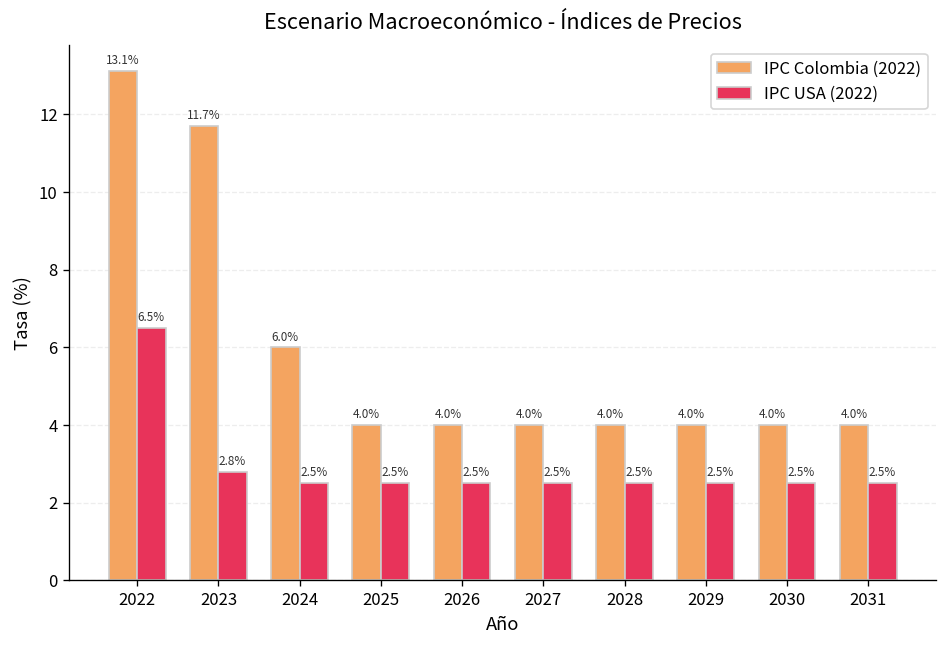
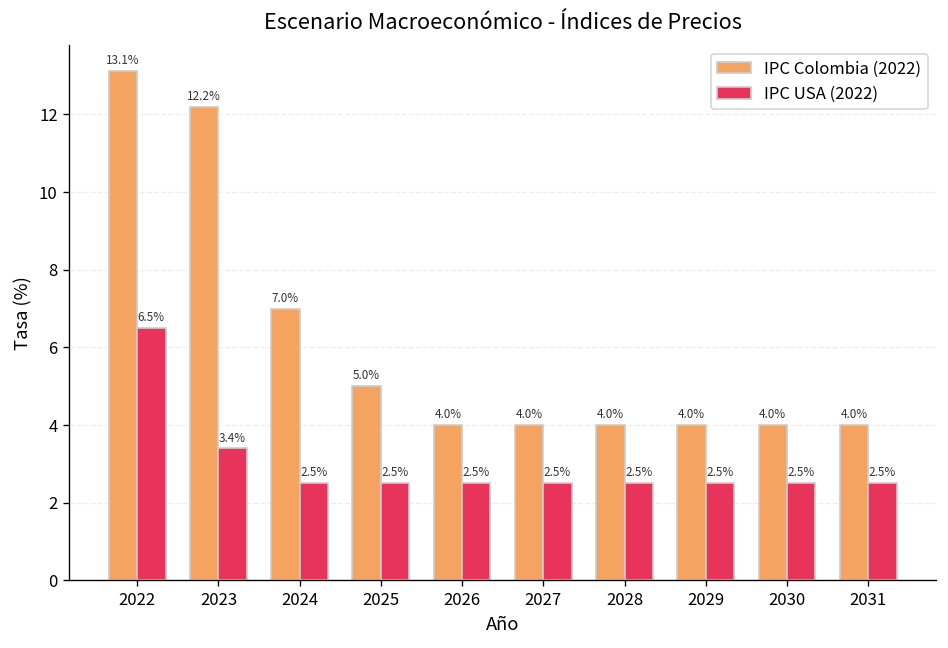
IPC Colombia (2022), 2023: 11.7% -> 12.2%
IPC USA (2022), 2023: 2.8% -> 3.4%
IPC Colombia (2022), 2024: 6.0% -> 7.0%
IPC Colombia (2022), 2025: 4.0% -> 5.0%
